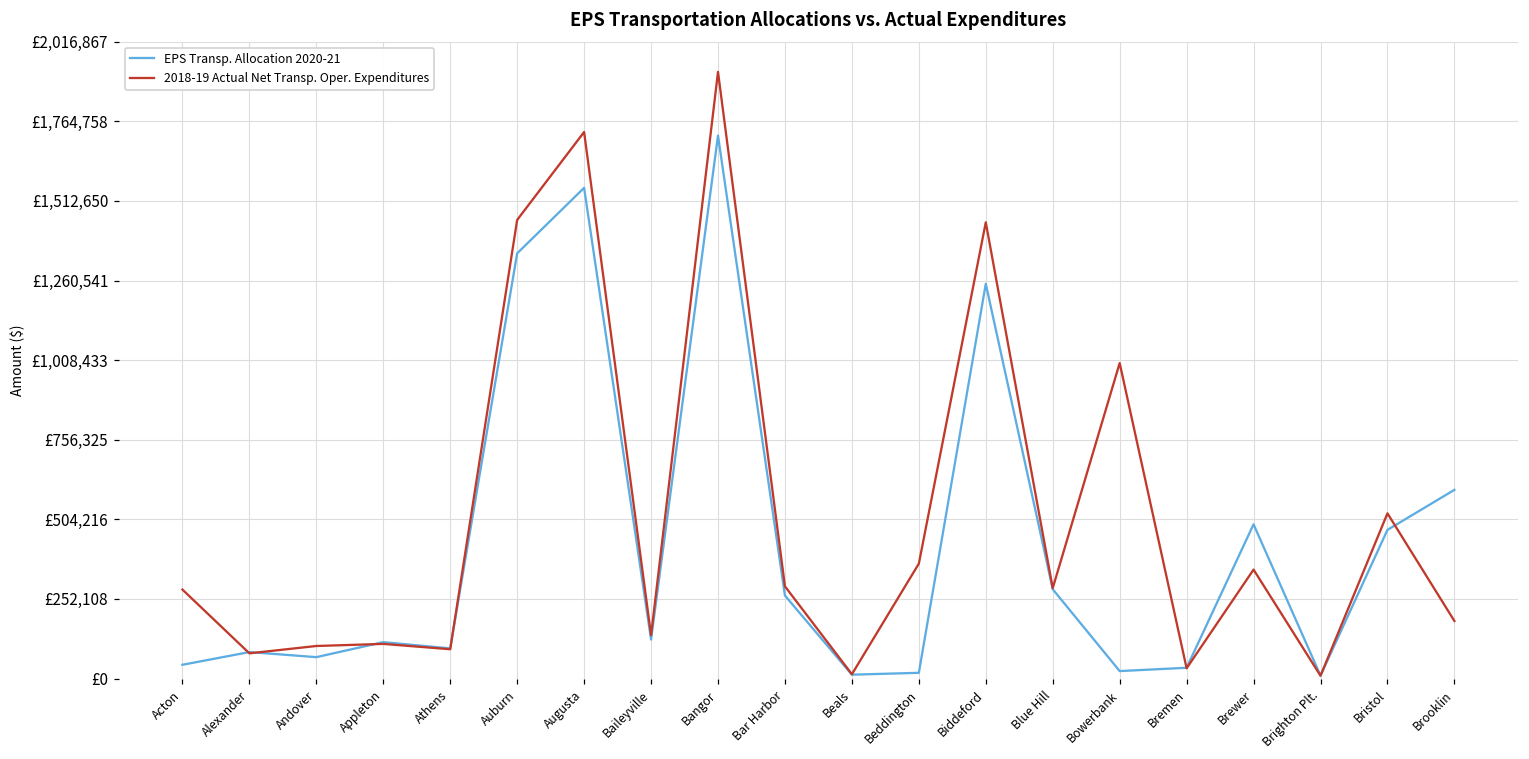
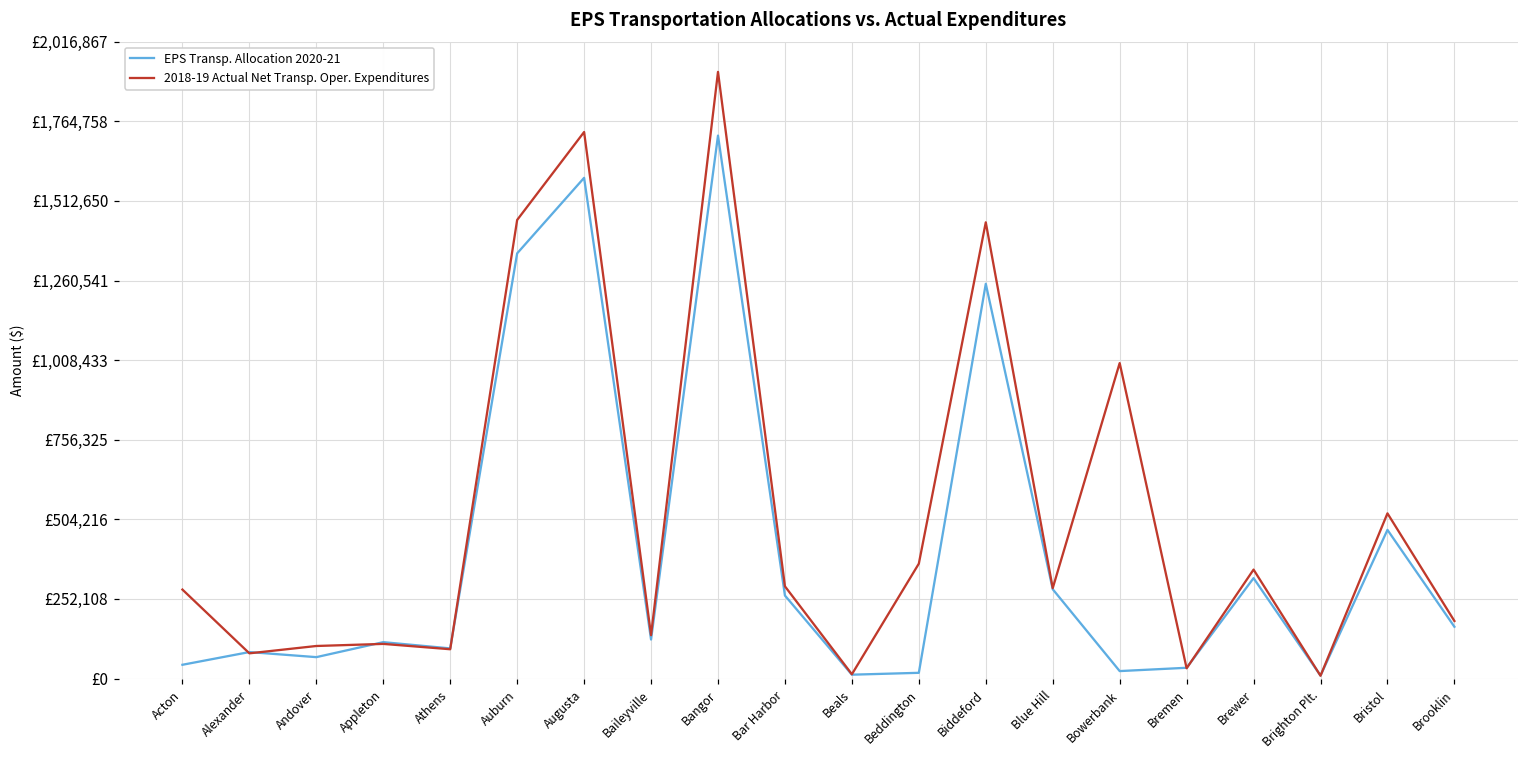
EPS Transp. Allocation 2020-21, Augusta: £1,550,000 -> £1,590,000
EPS Transp. Allocation 2020-21, Brewer: £490,000 -> £320,000
EPS Transp. Allocation 2020-21, Brooklin: £600,000 -> £160,000
